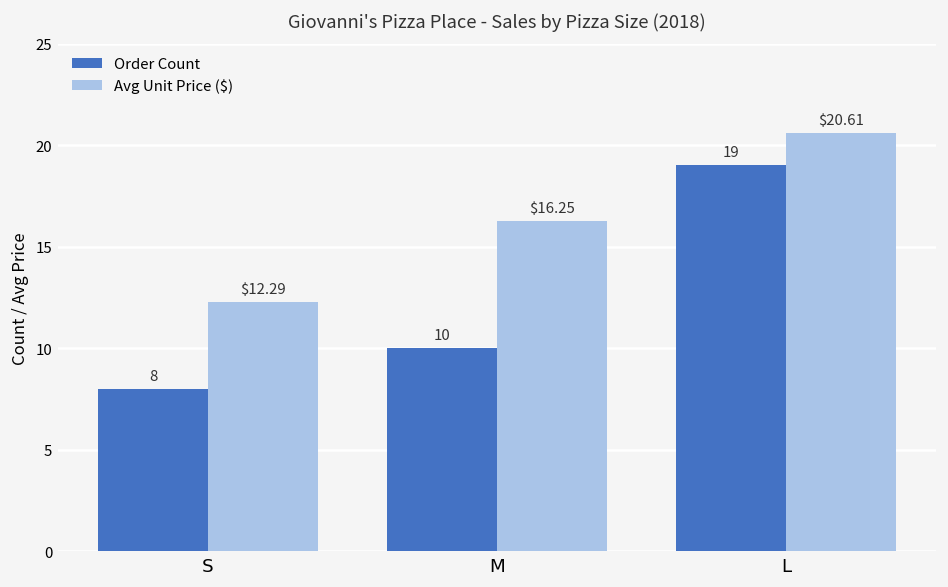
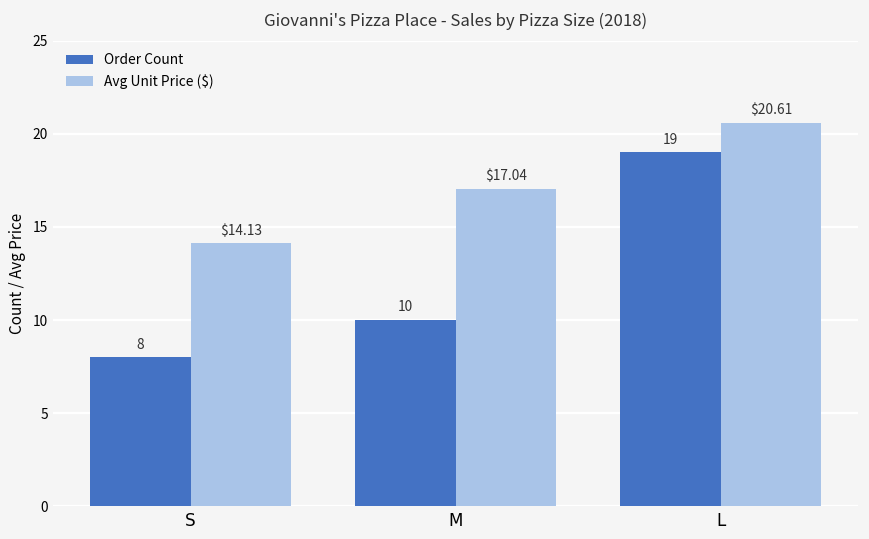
Avg Unit Price ($), S: $12.29 -> $14.13
Avg Unit Price ($), M: $16.25 -> $17.04
